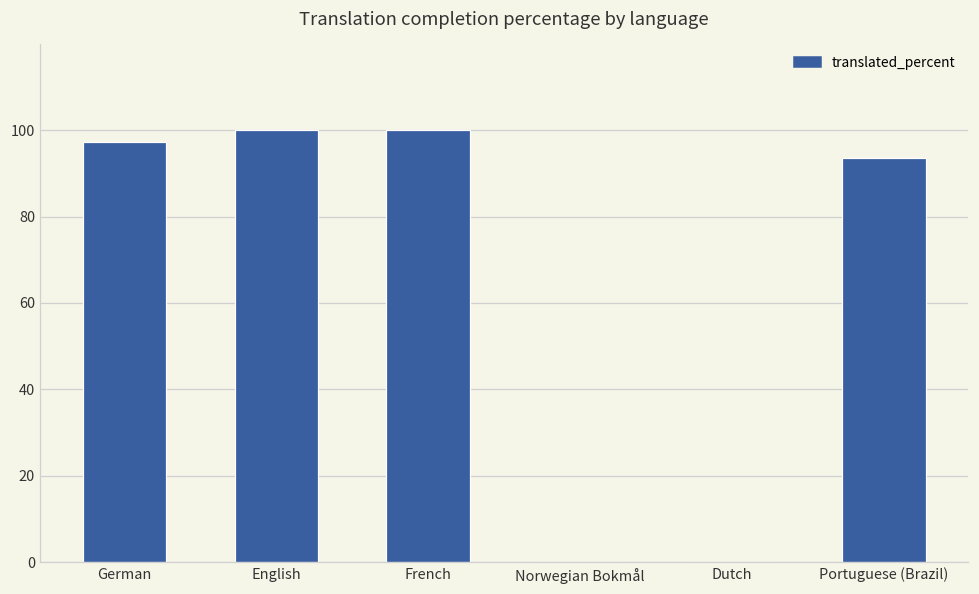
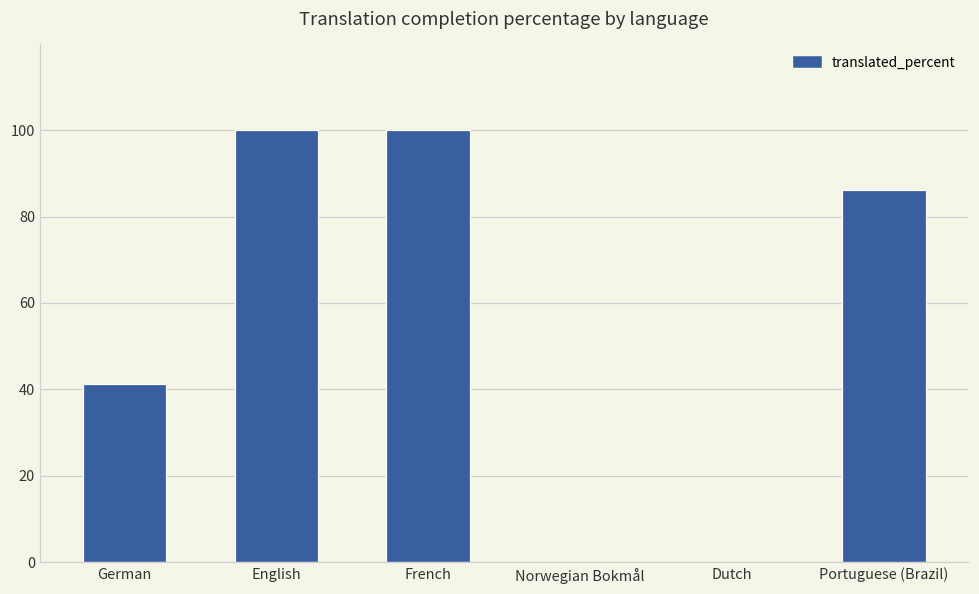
German: 97 -> 41
Portuguese (Brazil): 94 -> 86
